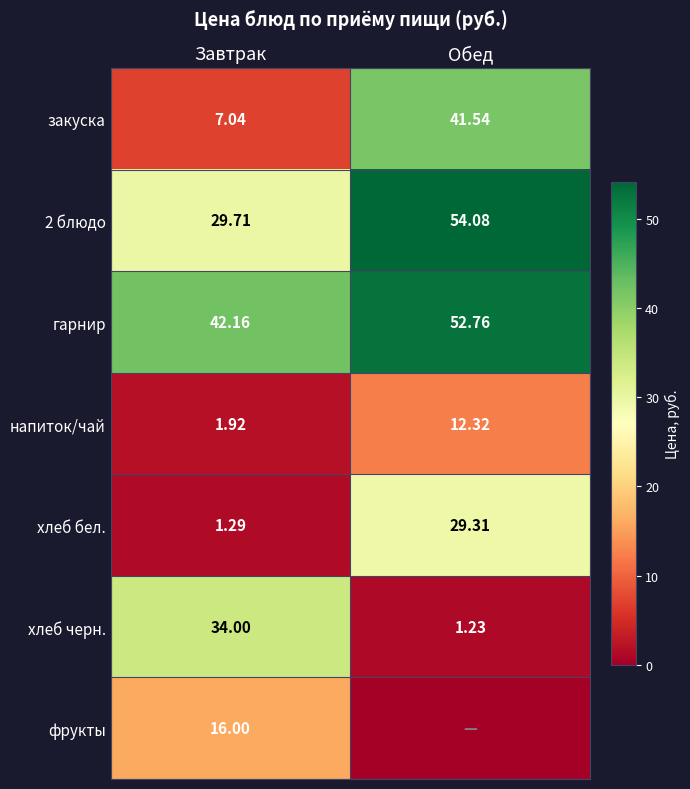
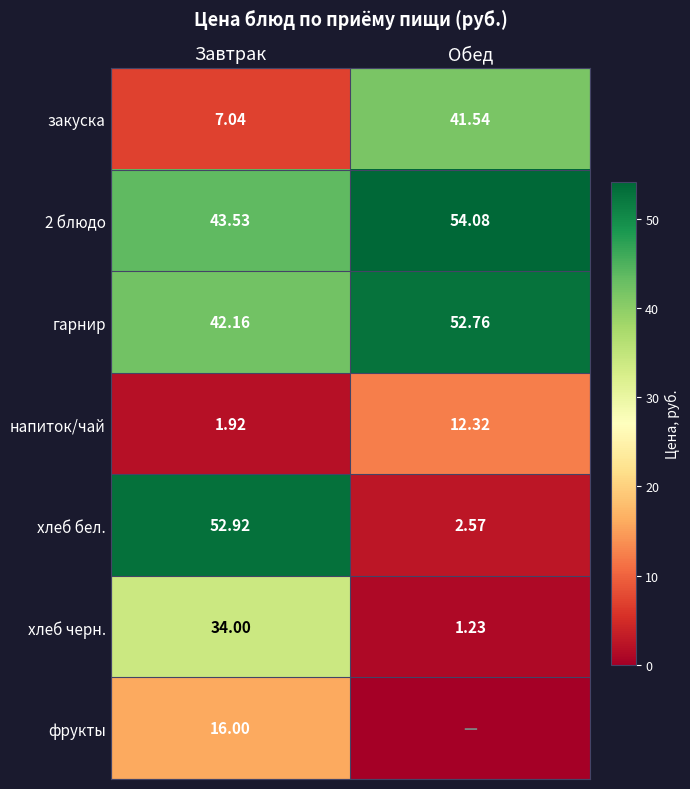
2 блюдо, Завтрак: 29.71 -> 43.53
хлеб бел., Завтрак: 1.29 -> 52.92
хлеб бел., Обед: 29.31 -> 2.57
